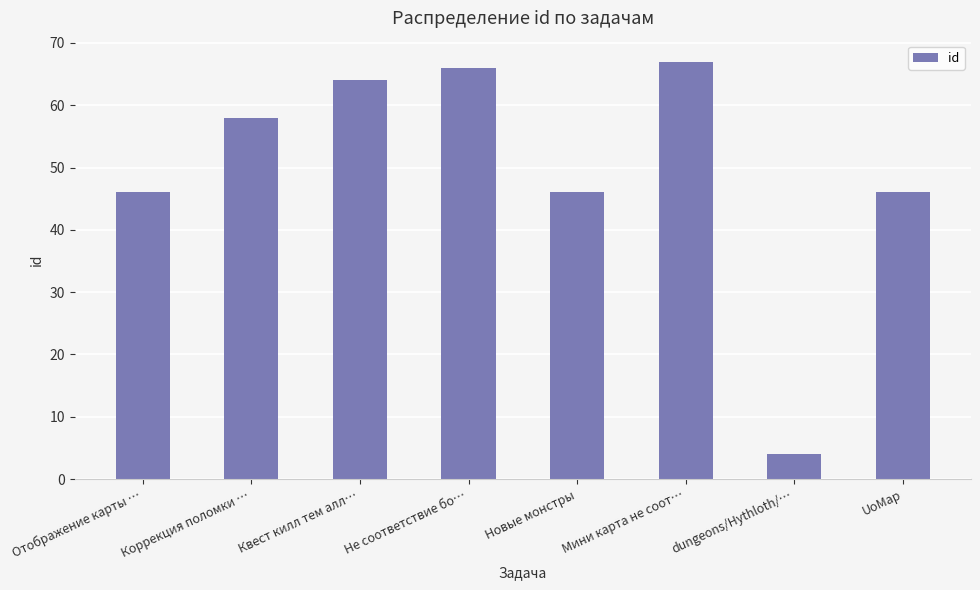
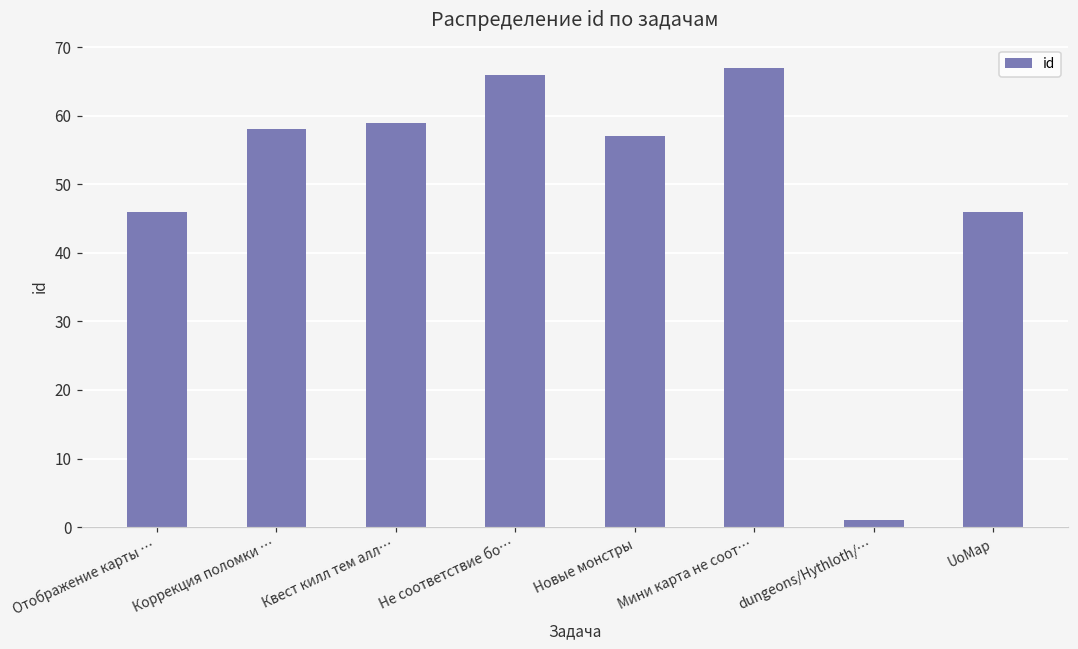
Квест килл тем алл…: 64 -> 59
Новые монстры: 46 -> 57
dungeons/Hythloth/…: 4 -> 1
